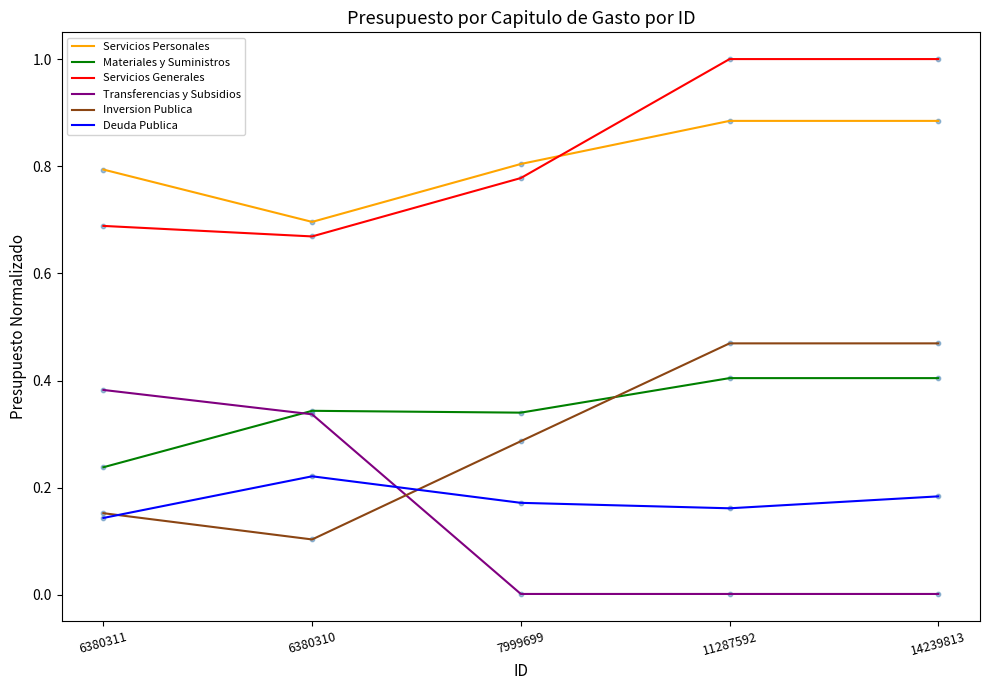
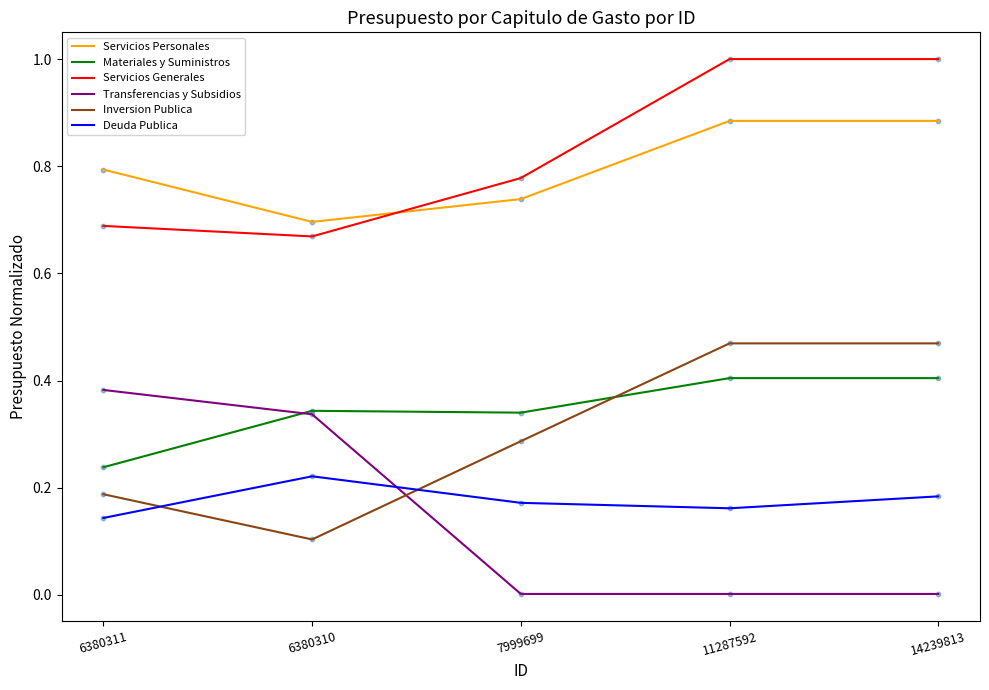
Inversion Publica, 6380311: 0.15 -> 0.19
Servicios Personales, 7999699: 0.80 -> 0.74
